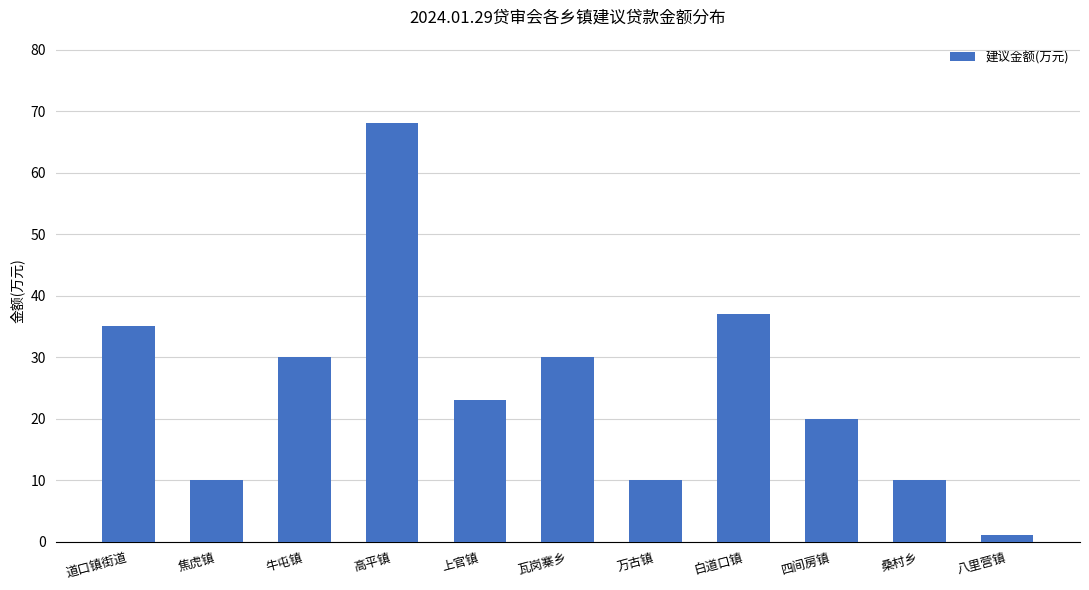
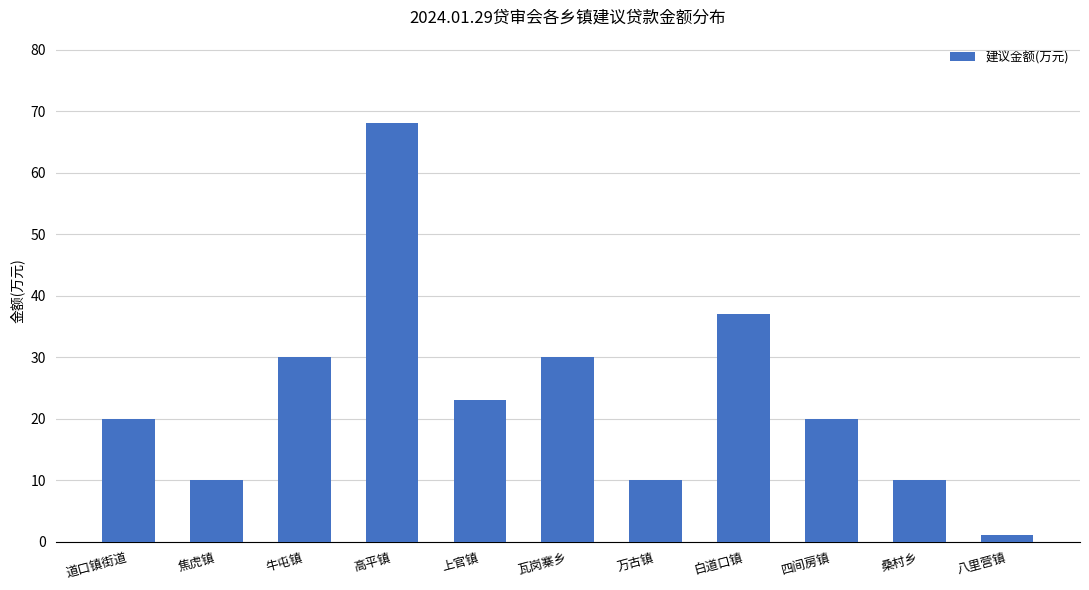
道口镇街道: 35 -> 20
